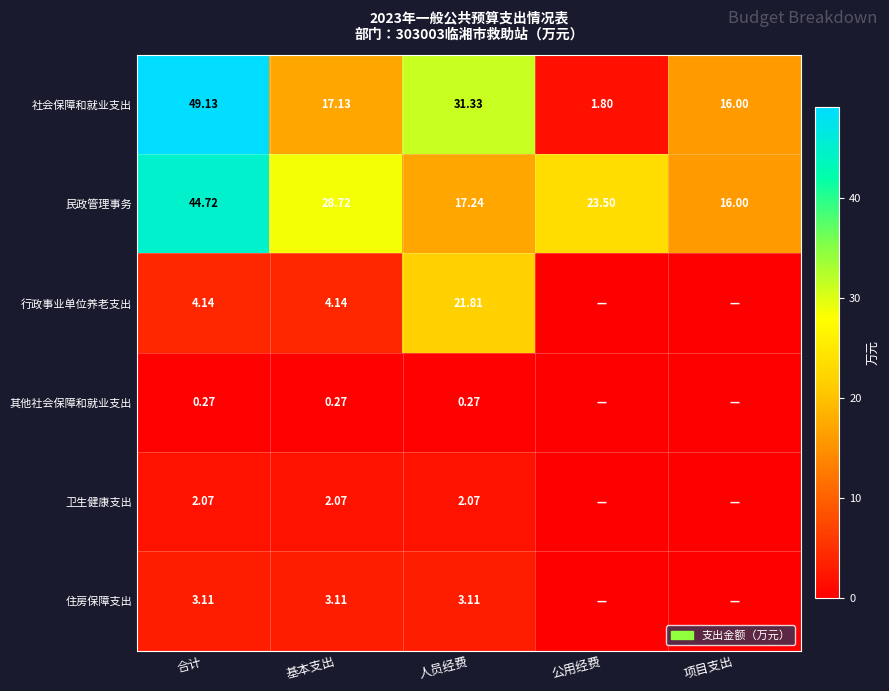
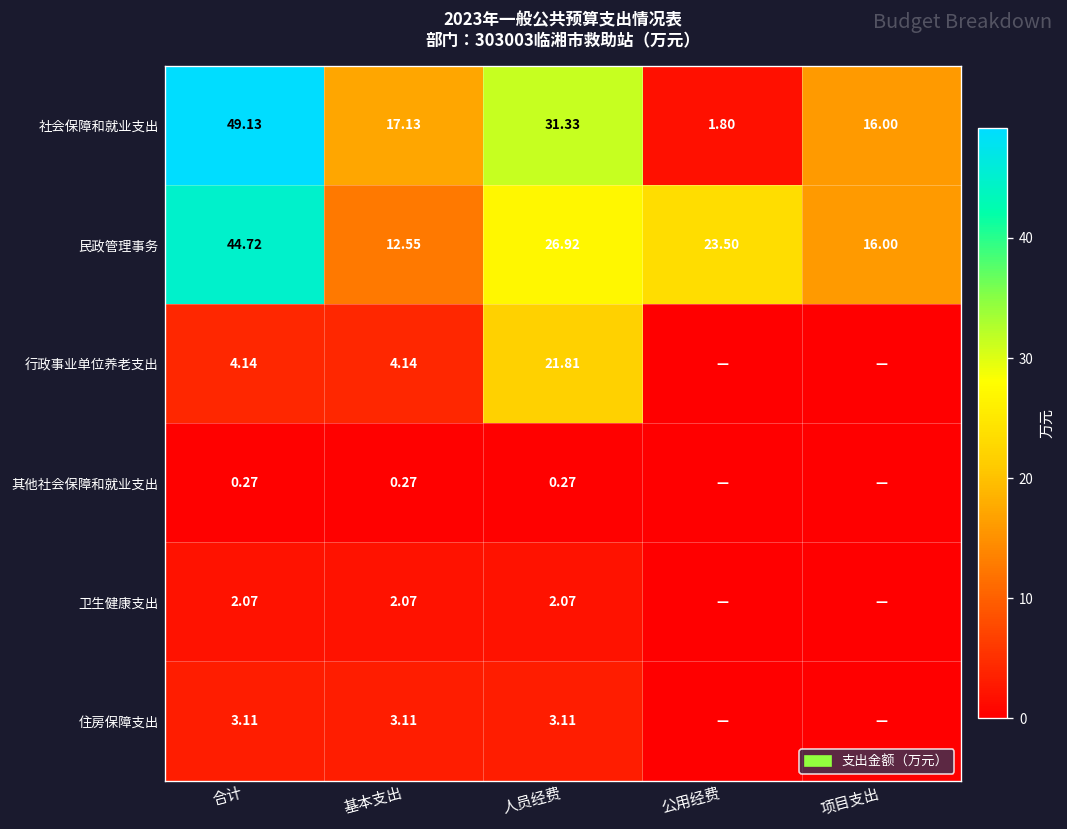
民政管理事务, 基本支出: 28.72 -> 12.55
民政管理事务, 人员经费: 17.24 -> 26.92
